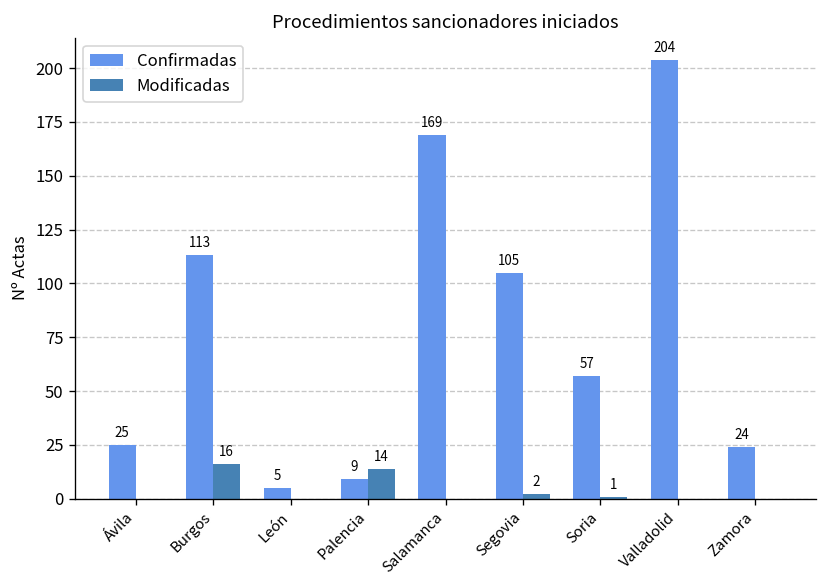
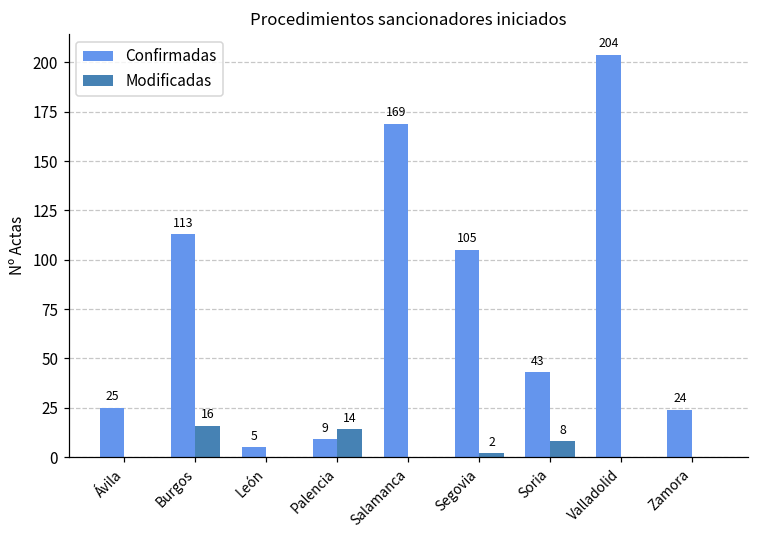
Confirmadas, Soria: 57 -> 43
Modificadas, Soria: 1 -> 8
